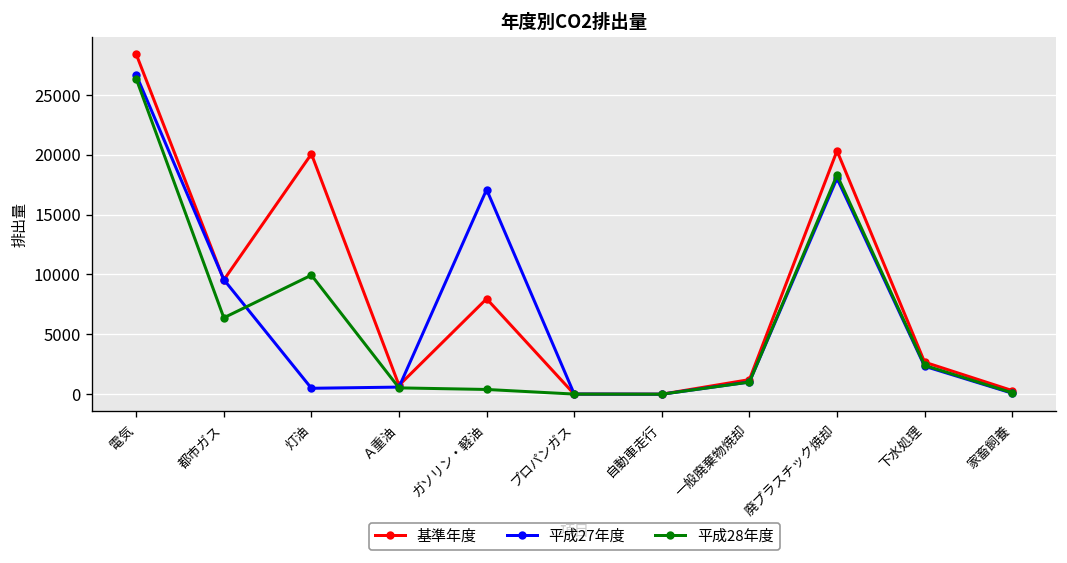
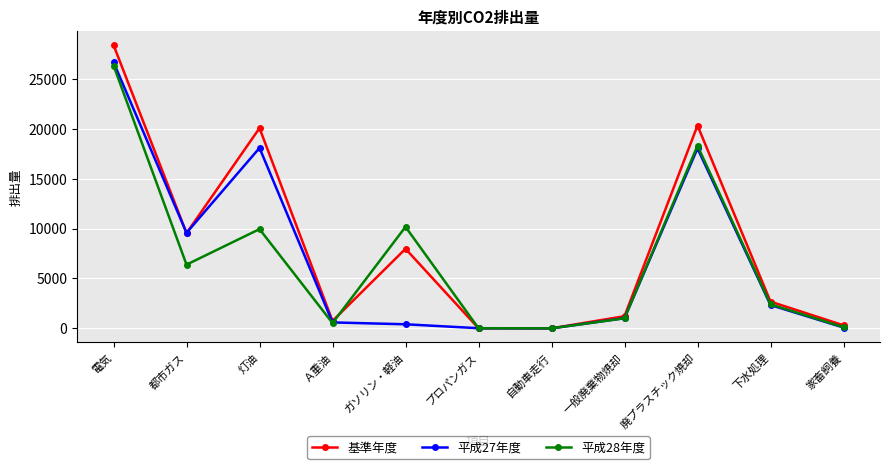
平成27年度, 灯油: 1000 -> 18000
平成27年度, ガソリン・軽油: 17000 -> 0
平成28年度, ガソリン・軽油: 0 -> 10000
